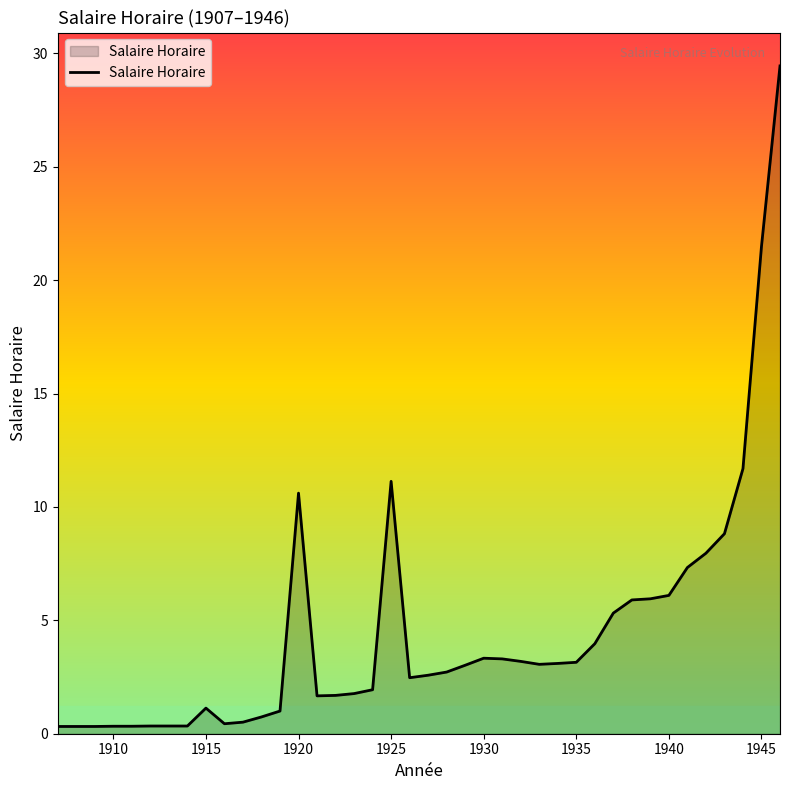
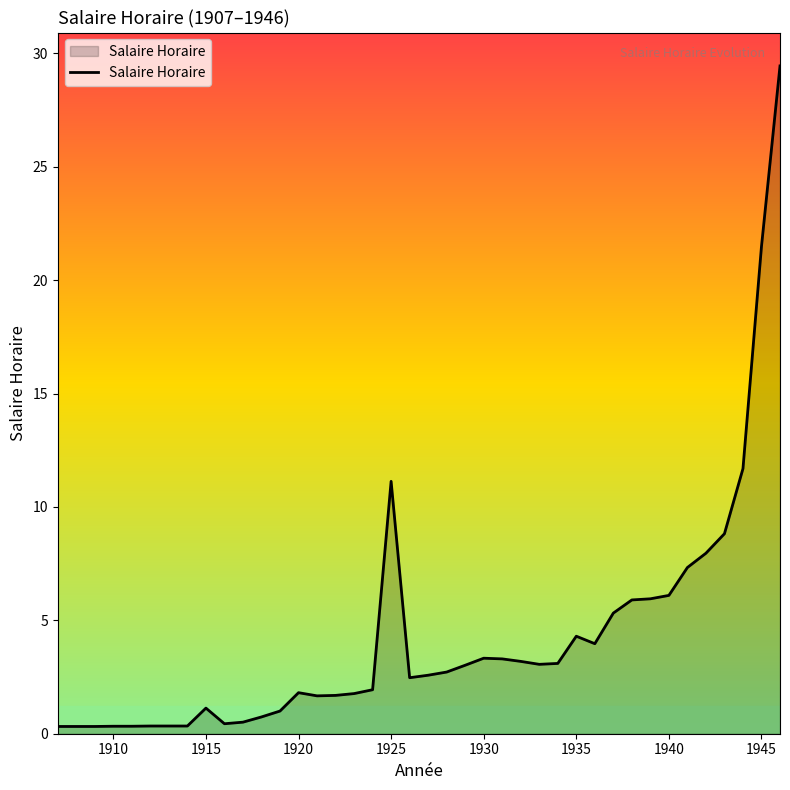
1920: 10.6 -> 1.8
1935: 3.2 -> 4.3
